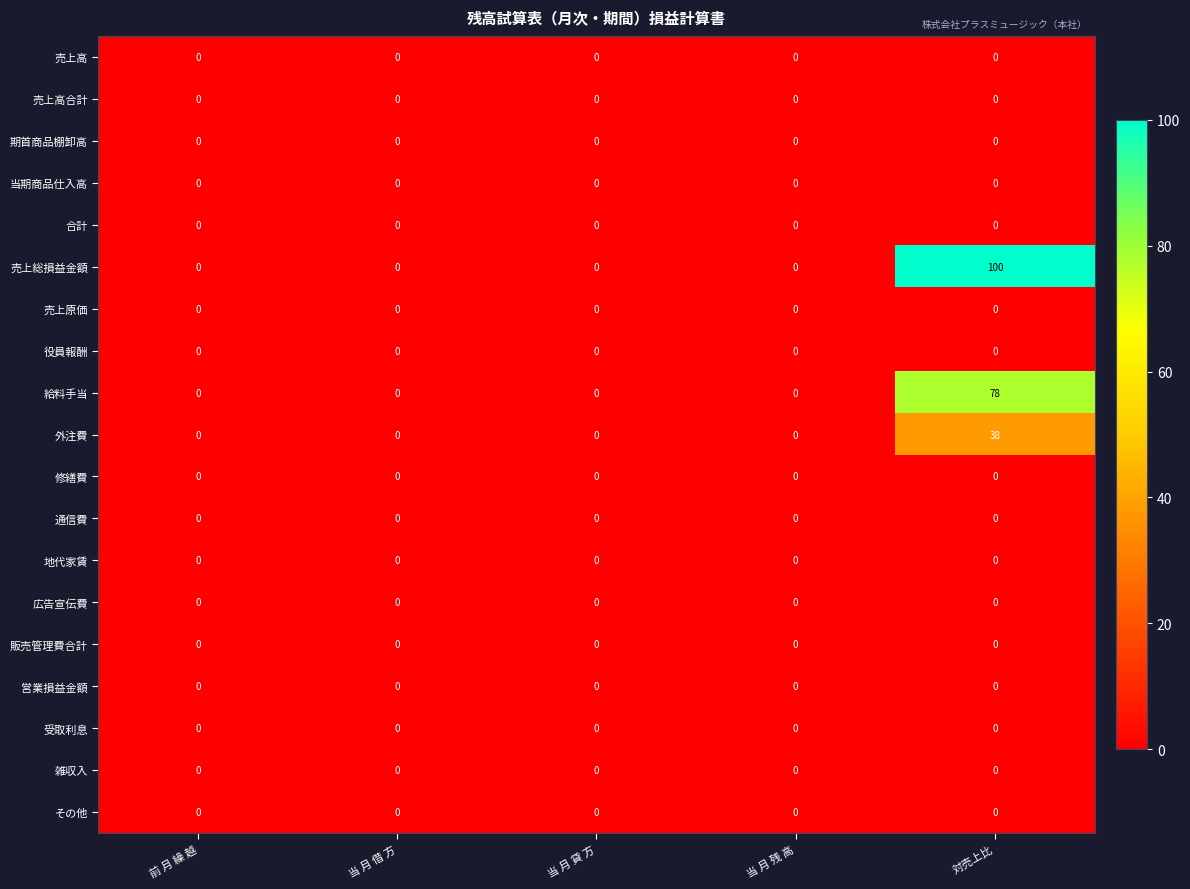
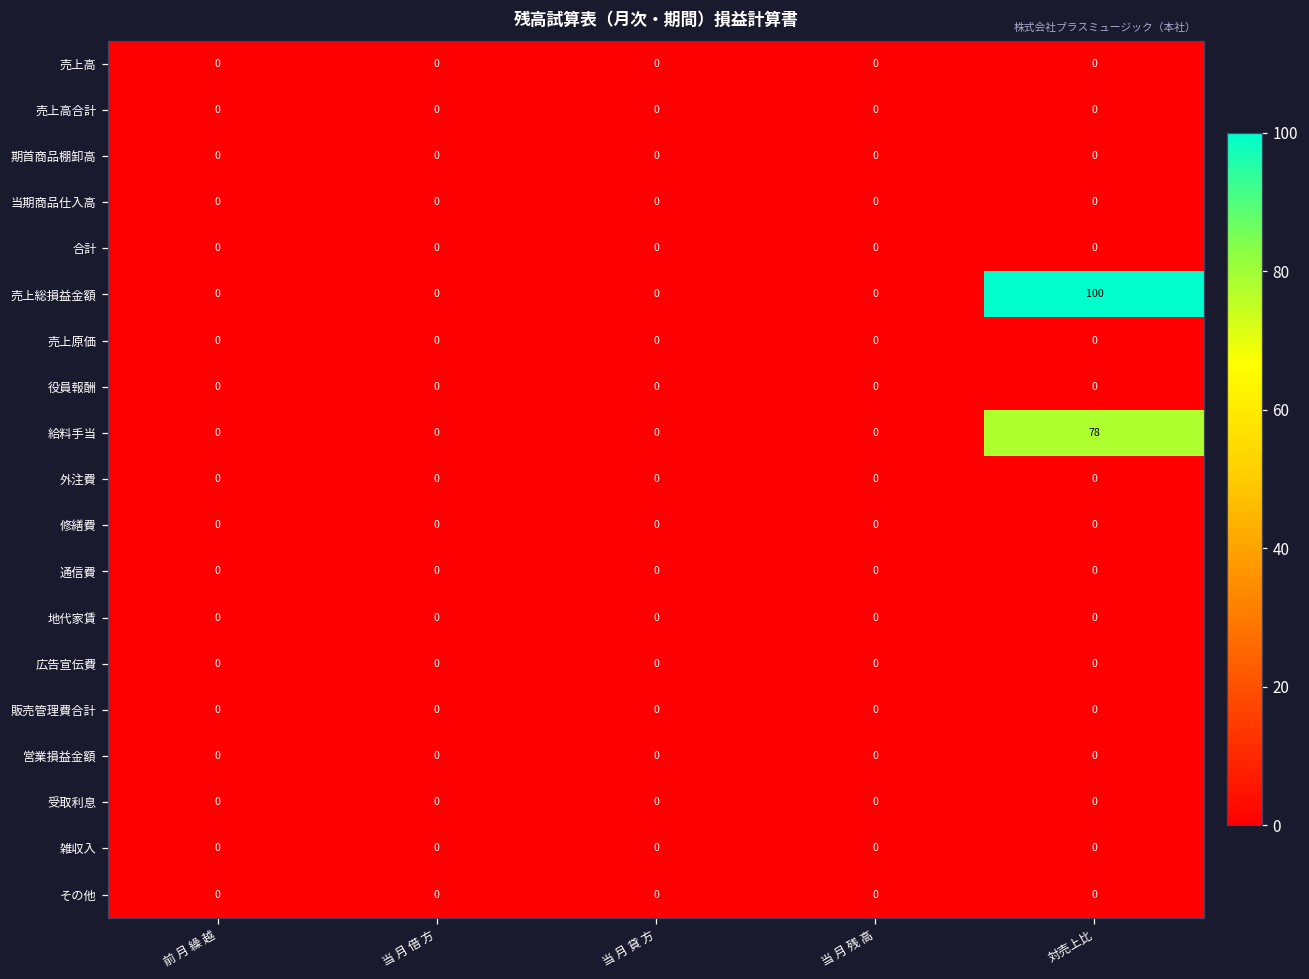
外注費, 対売上比: 38 -> 0
